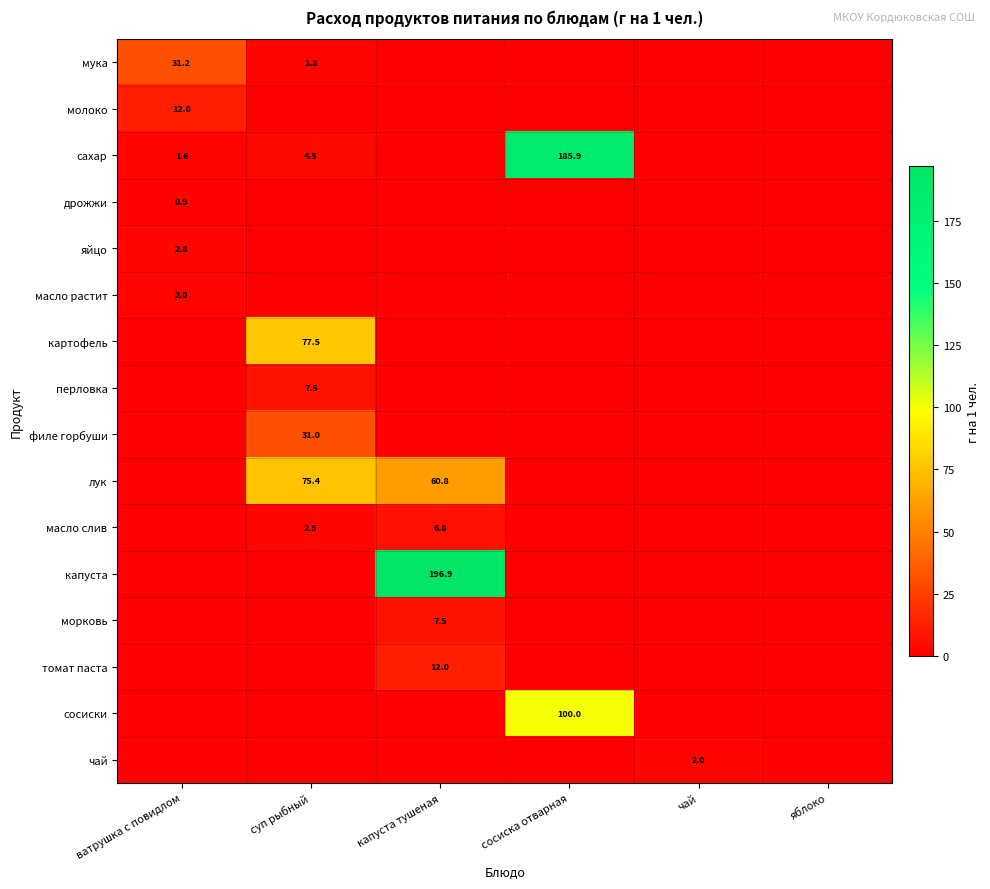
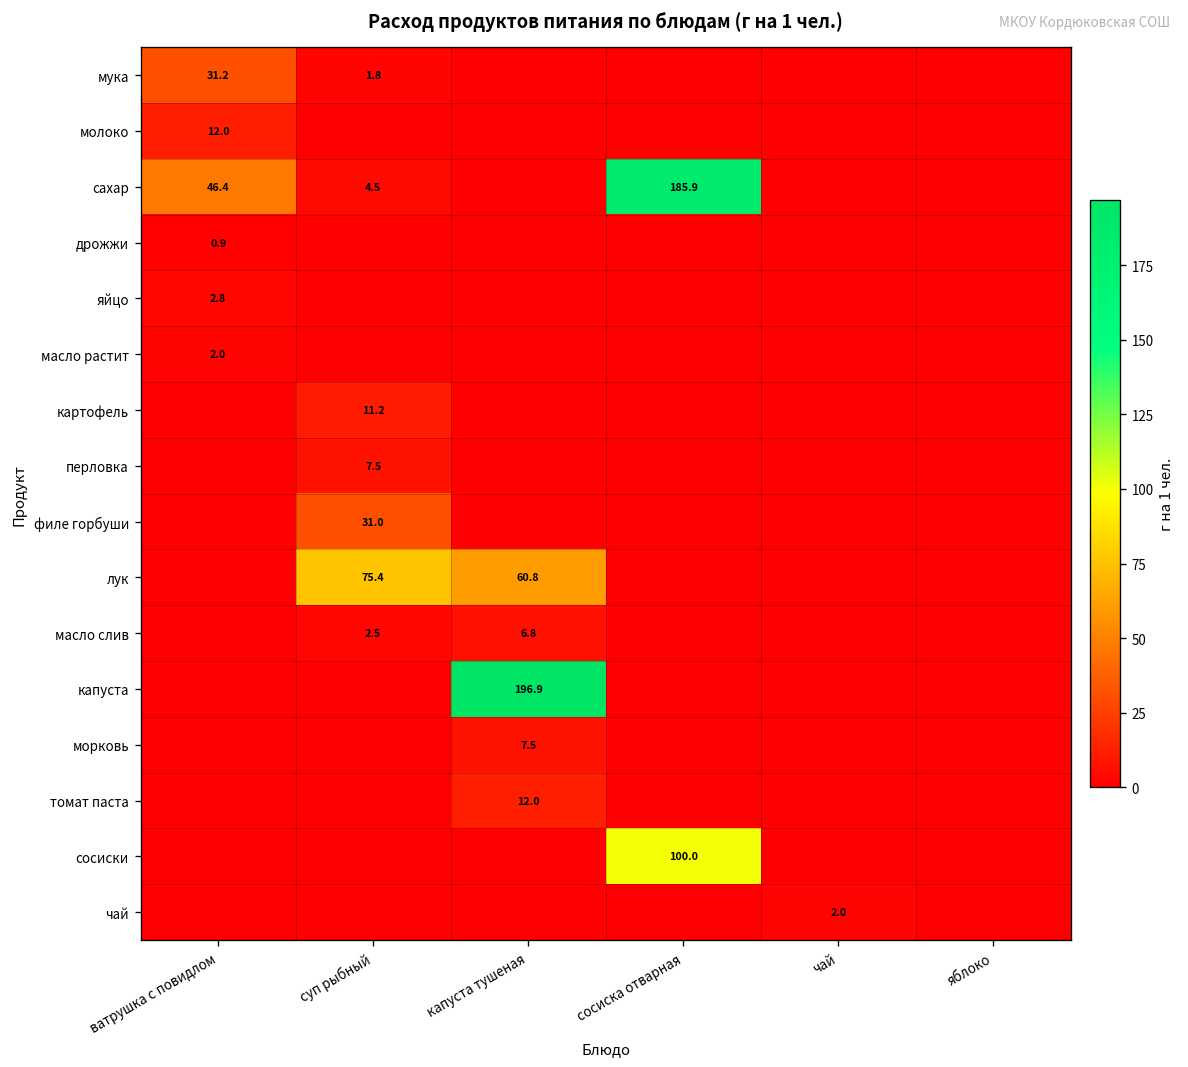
сахар, ватрушка с повидлом: 1.6 -> 46.4
картофель, суп рыбный: 77.5 -> 11.2
